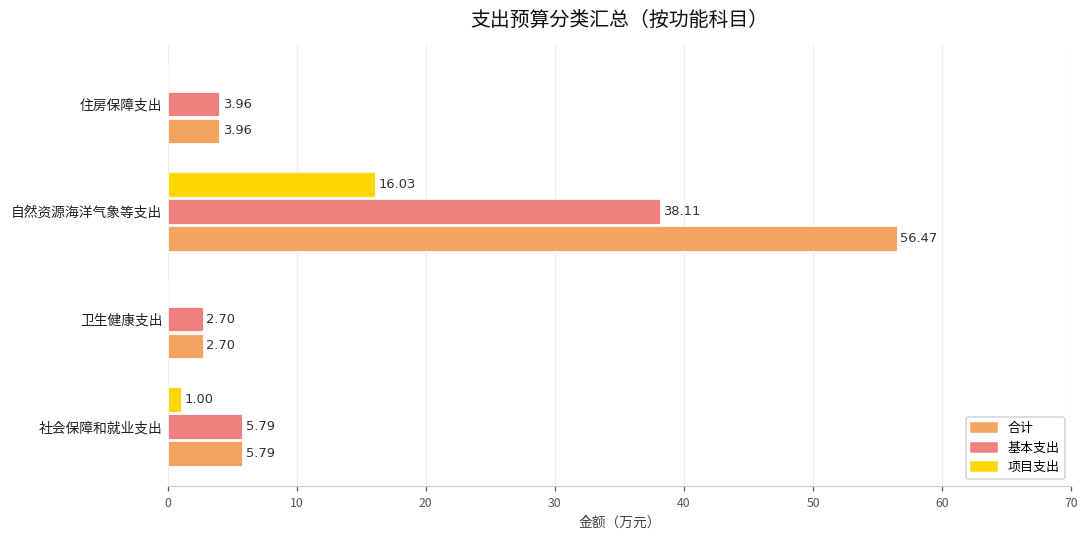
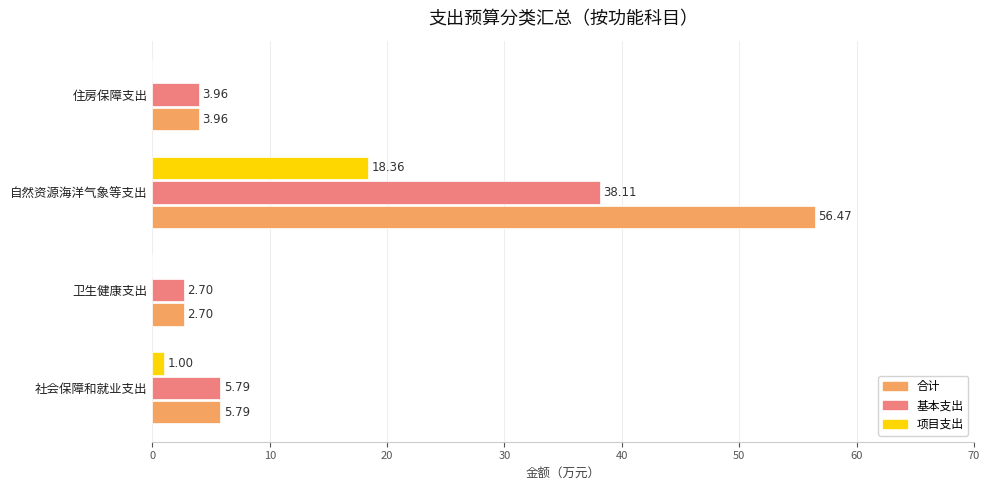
项目支出, 自然资源海洋气象等支出: 16.03 -> 18.36
